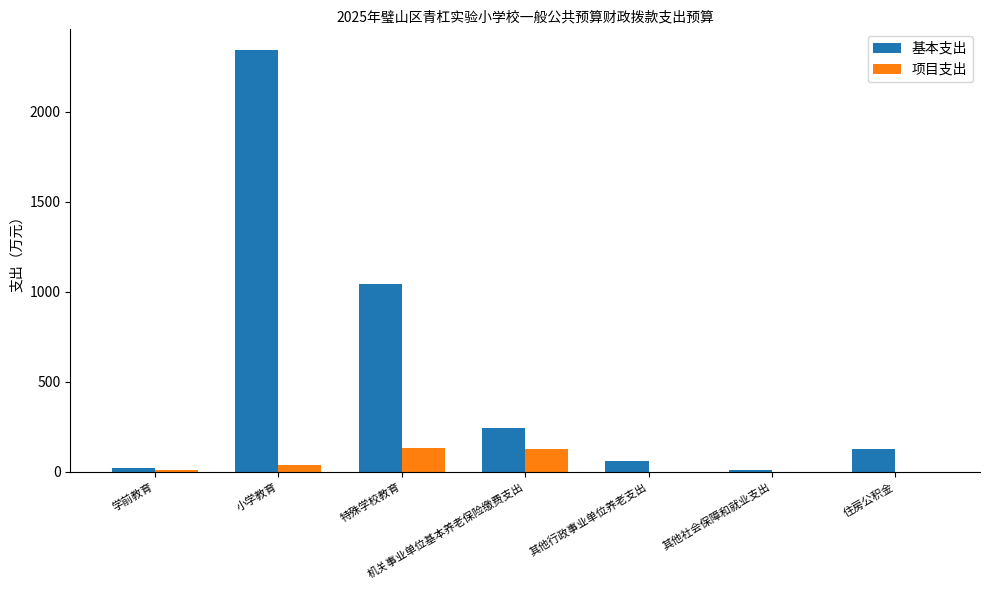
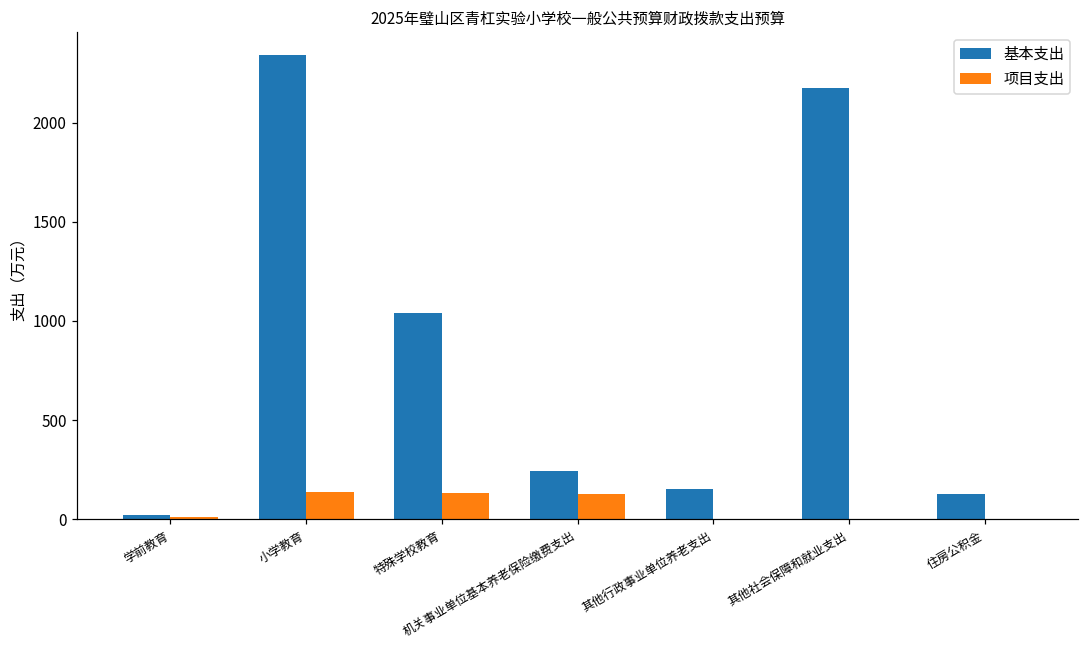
项目支出, 小学教育: 40 -> 140
基本支出, 其他行政事业单位养老支出: 60 -> 150
基本支出, 其他社会保障和就业支出: 10 -> 2170
